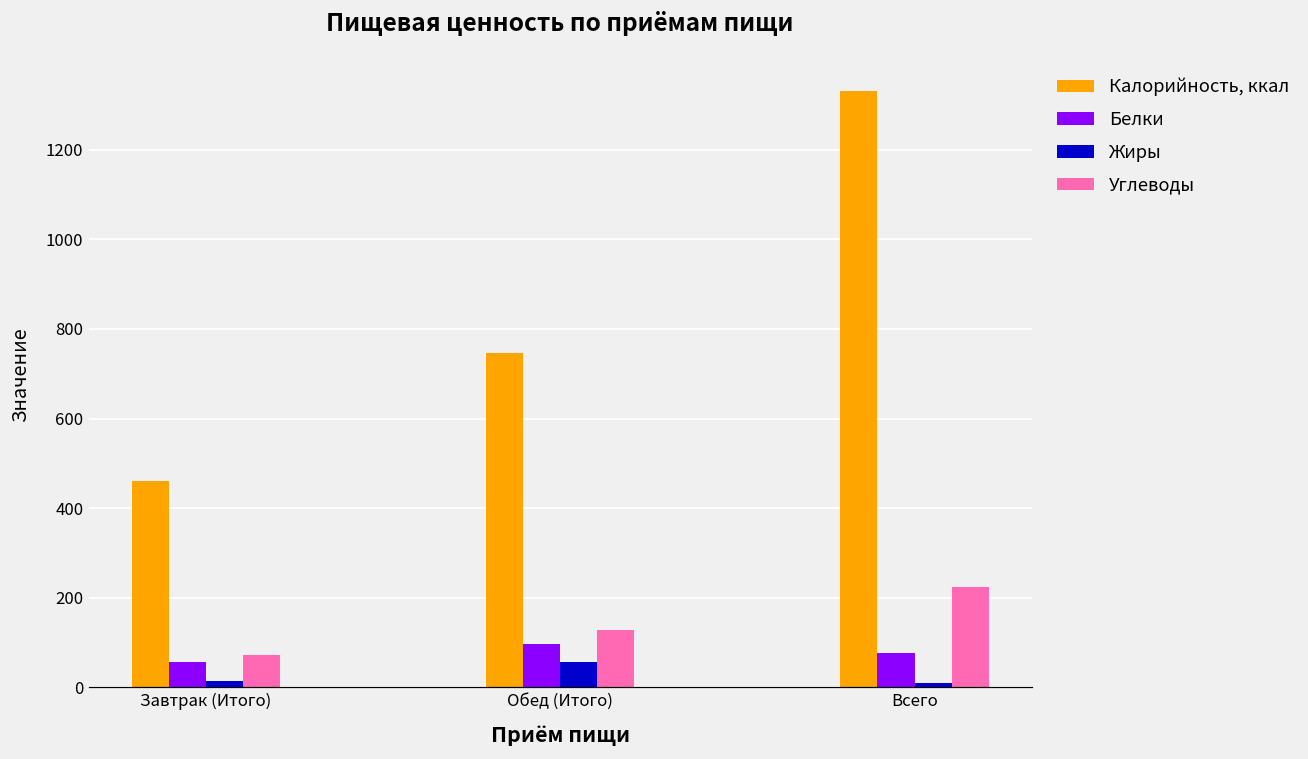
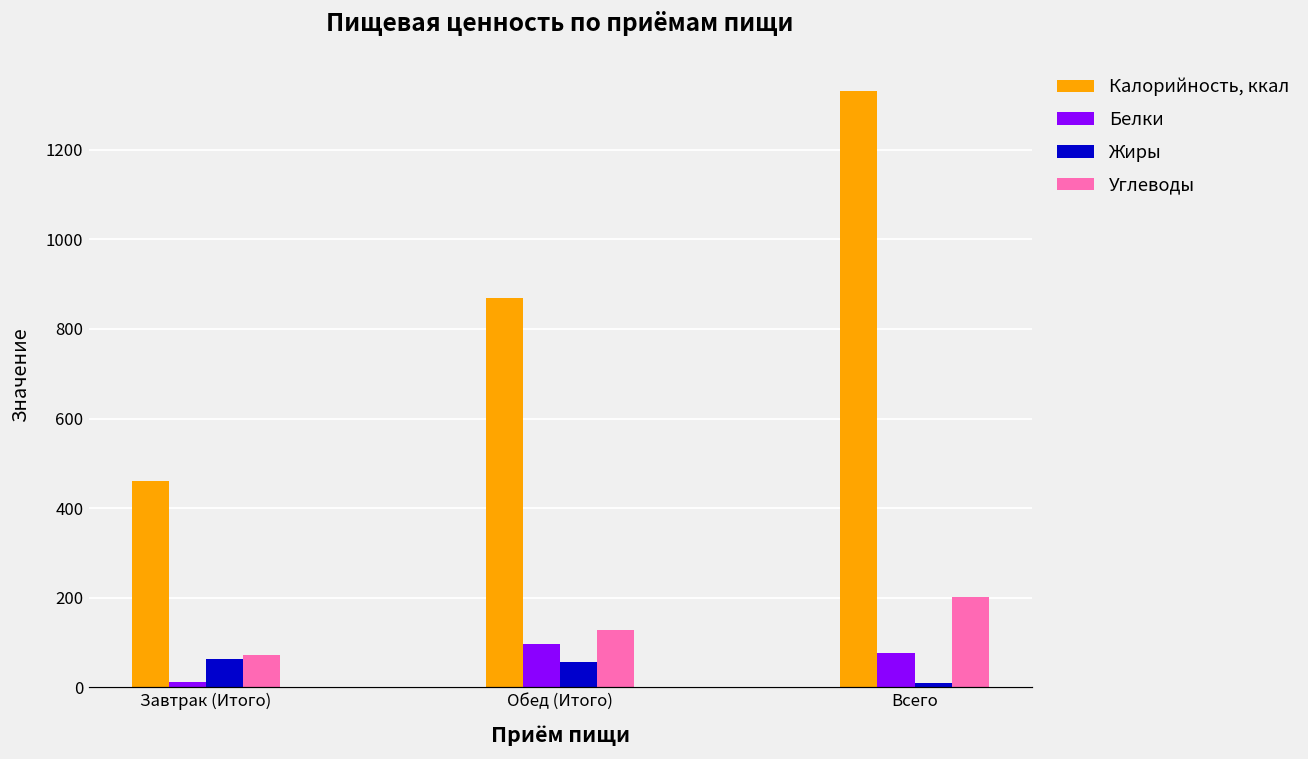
Белки, Завтрак (Итого): 60 -> 10
Жиры, Завтрак (Итого): 10 -> 60
Калорийность, ккал, Обед (Итого): 750 -> 870
Углеводы, Всего: 220 -> 200
